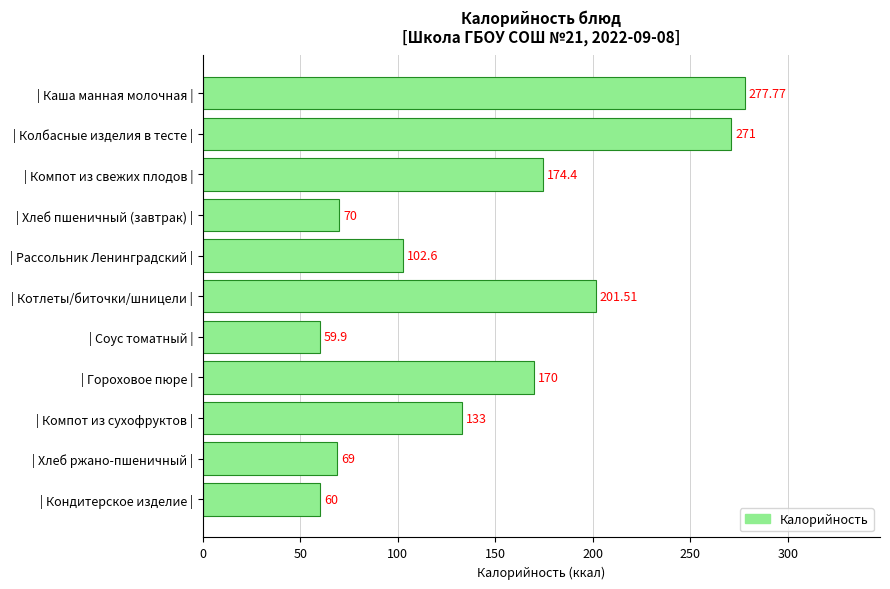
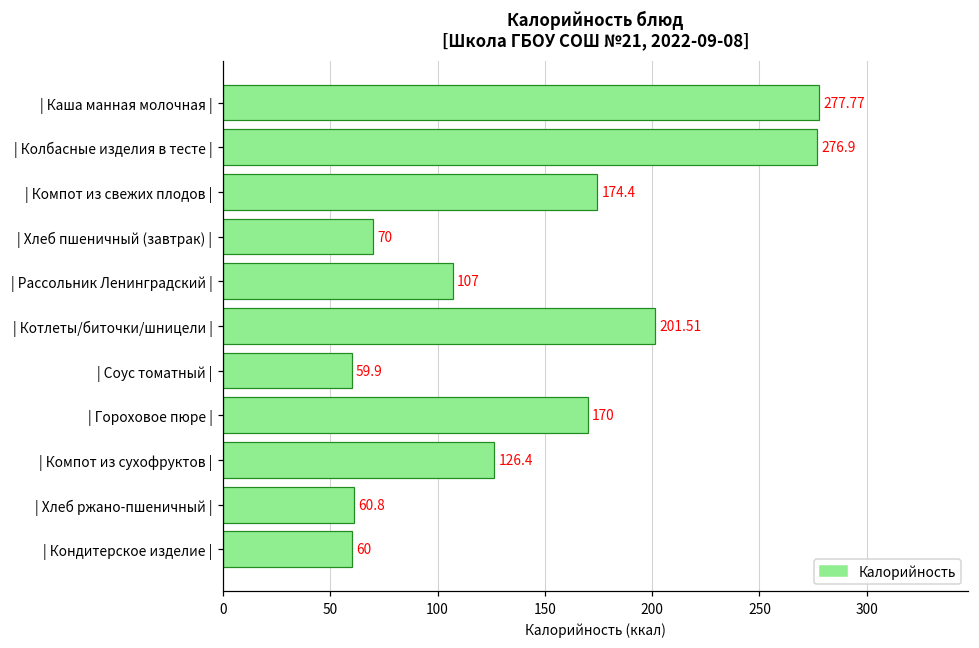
| Колбасные изделия в тесте |: 271 -> 276.9
| Рассольник Ленинградский |: 102.6 -> 107
| Компот из сухофруктов |: 133 -> 126.4
| Хлеб ржано-пшеничный |: 69 -> 60.8
